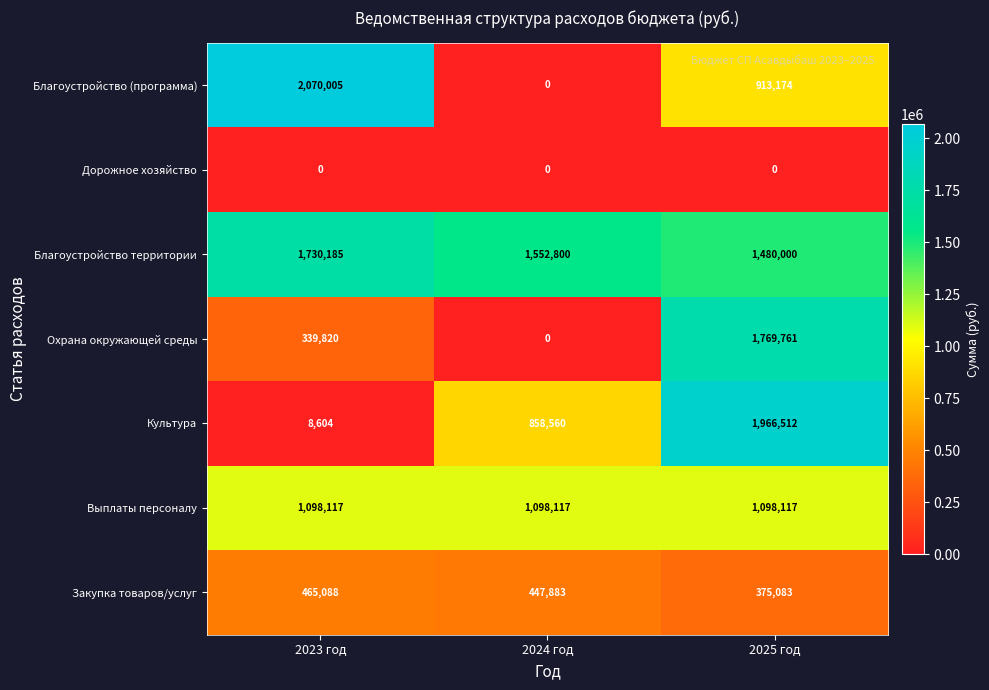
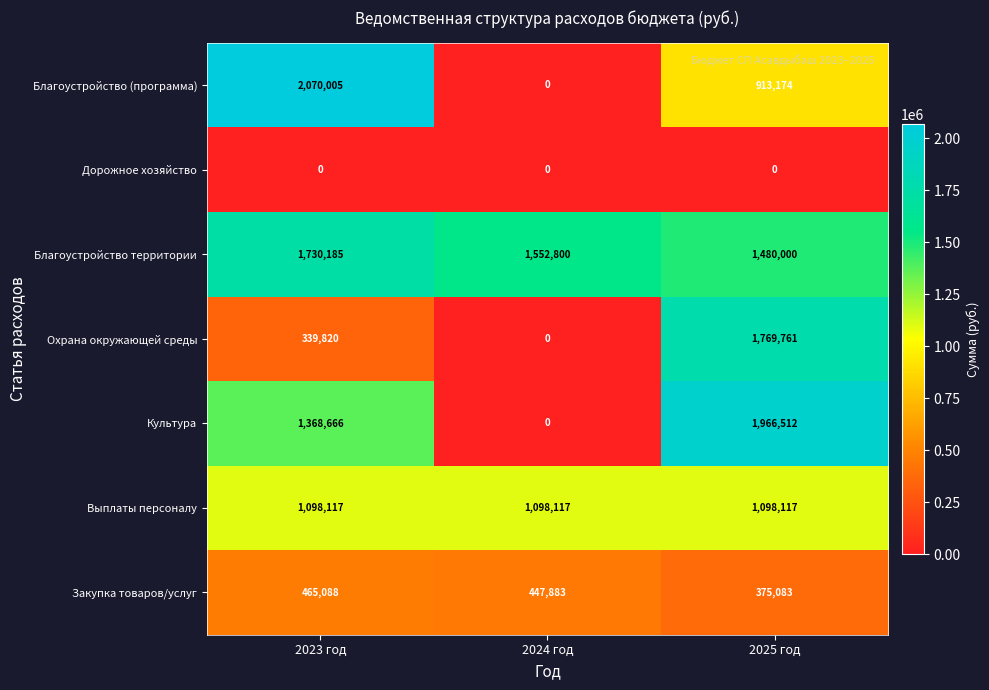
Культура, 2023 год: 8,604 -> 1,368,666
Культура, 2024 год: 858,560 -> 0
